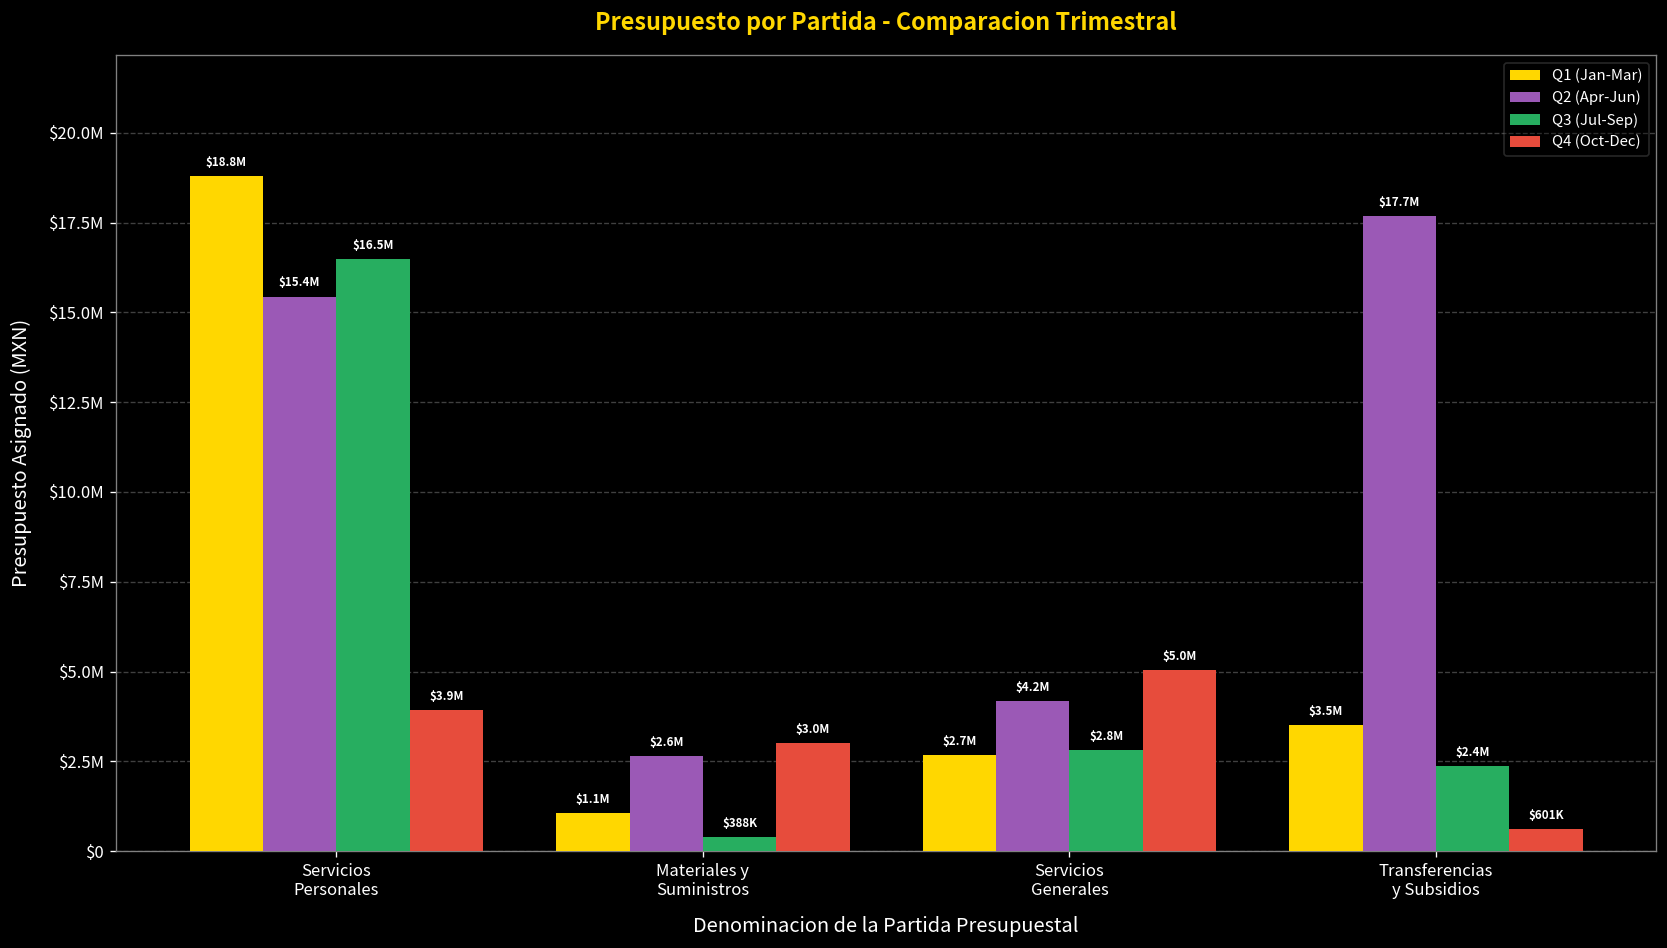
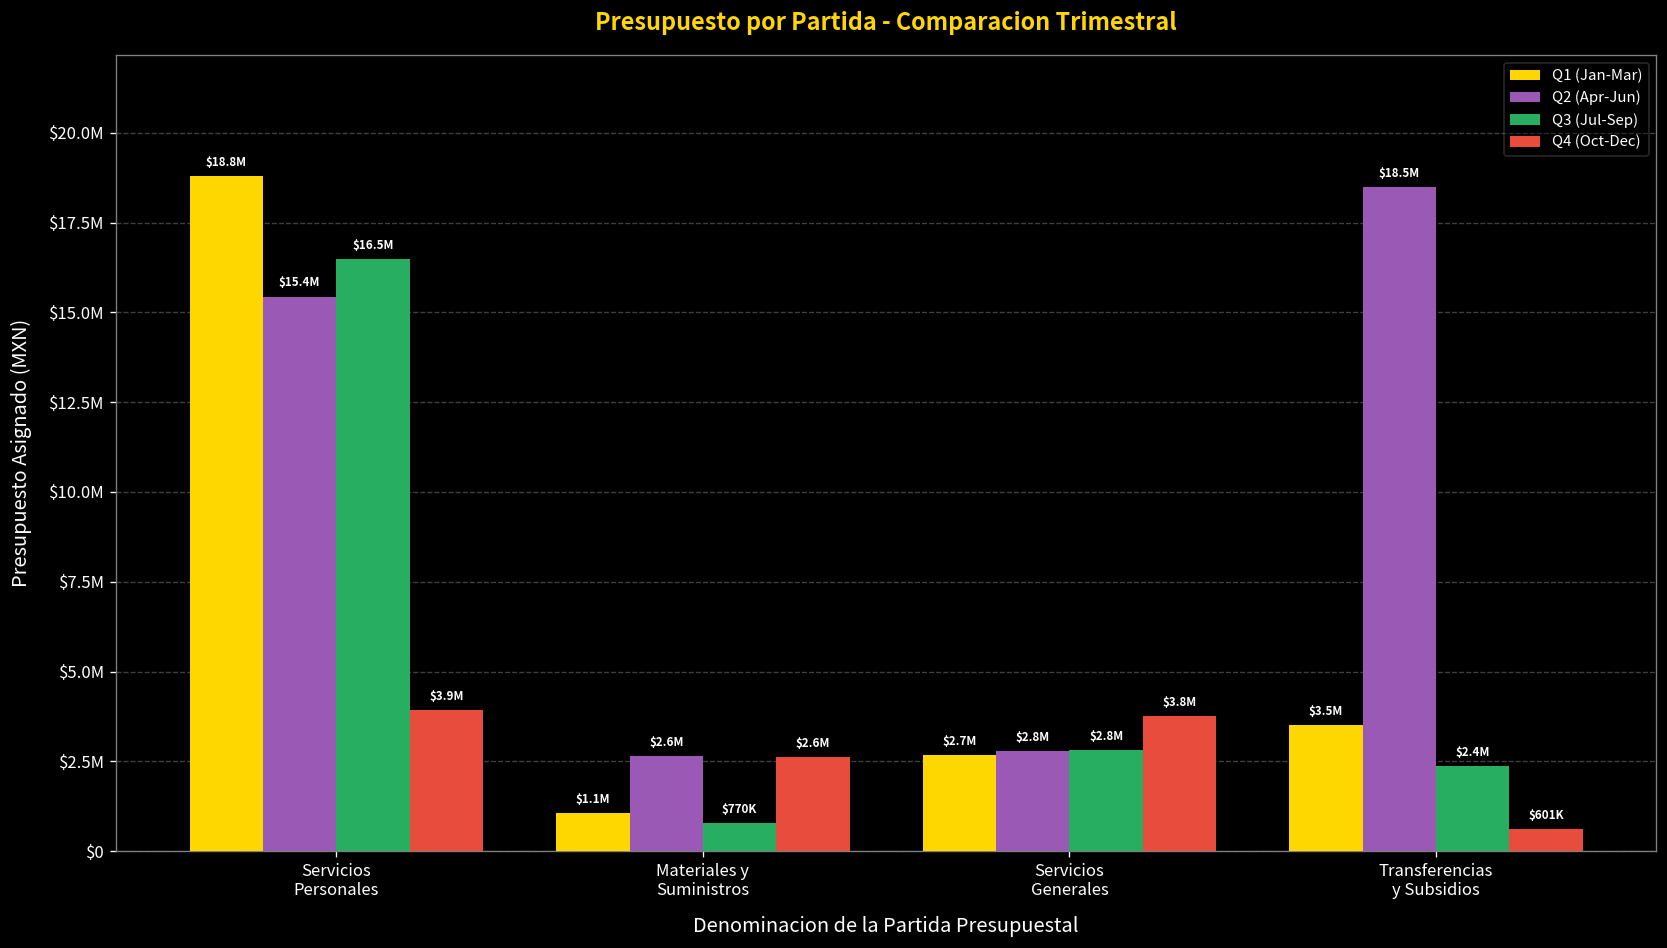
Q3 (Jul-Sep), Materiales y Suministros: $388K -> $770K
Q4 (Oct-Dec), Materiales y Suministros: $3.0M -> $2.6M
Q2 (Apr-Jun), Servicios Generales: $4.2M -> $2.8M
Q4 (Oct-Dec), Servicios Generales: $5.0M -> $3.8M
Q2 (Apr-Jun), Transferencias y Subsidios: $17.7M -> $18.5M
